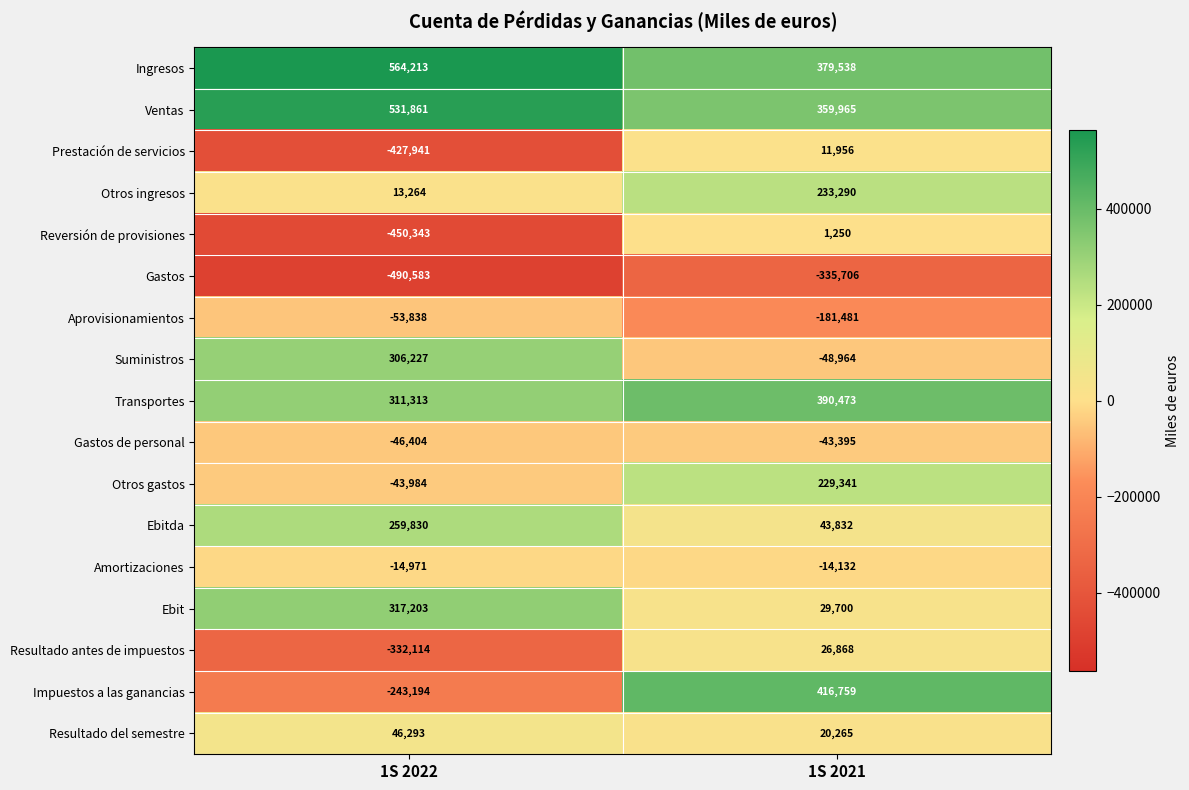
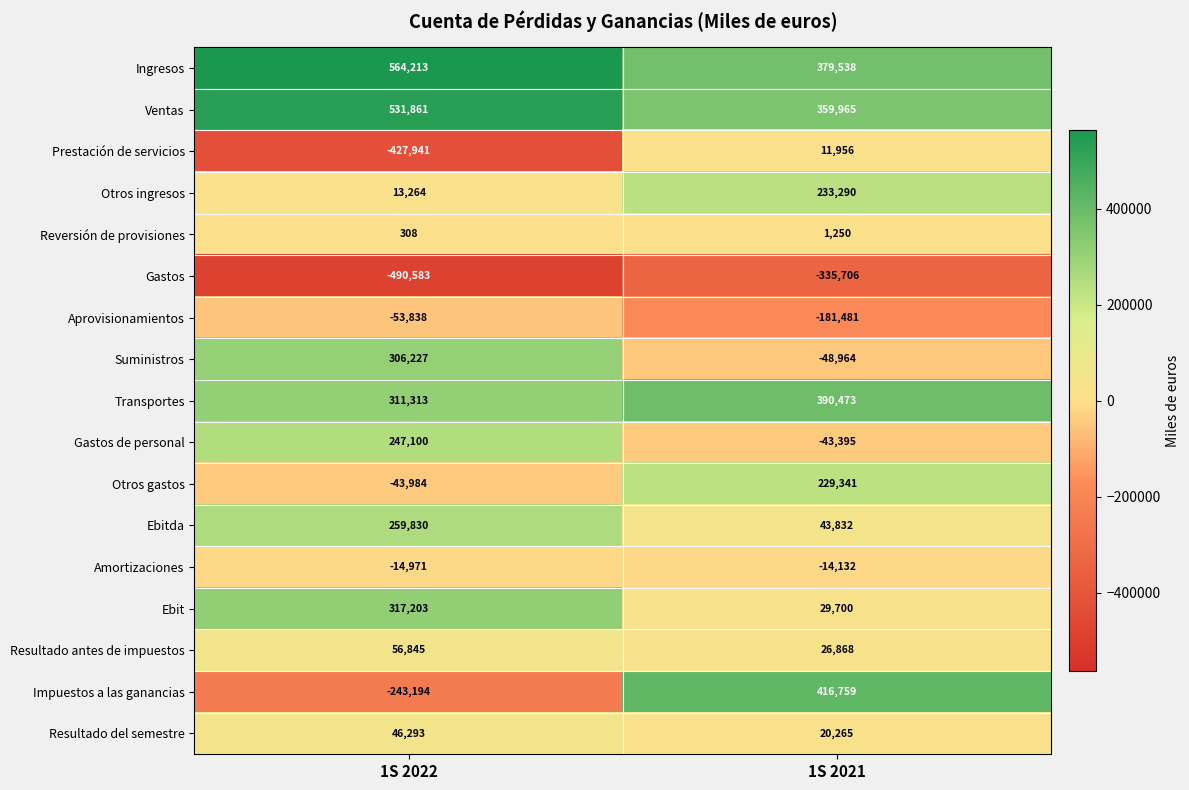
Reversión de provisiones, 1S 2022: -450,343 -> 308
Gastos de personal, 1S 2022: -46,404 -> 247,100
Resultado antes de impuestos, 1S 2022: -332,114 -> 56,845
